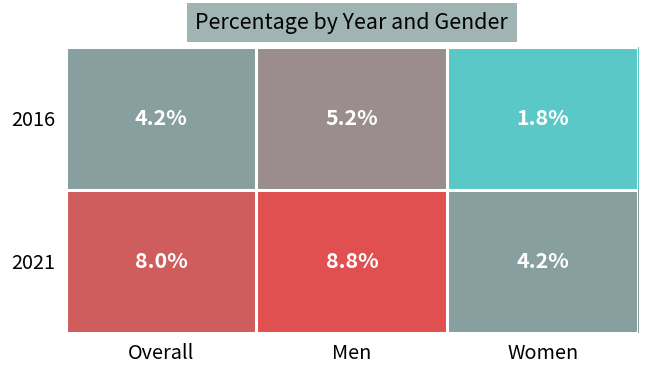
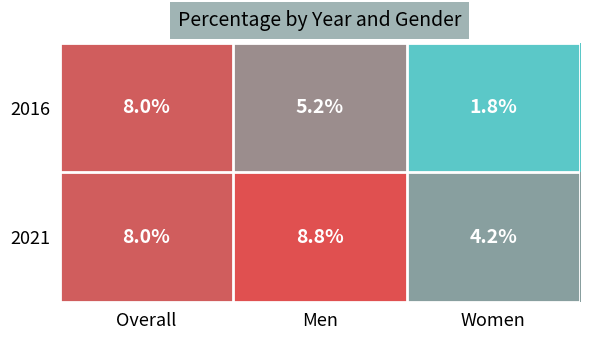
2016, Overall: 4.2% -> 8.0%
